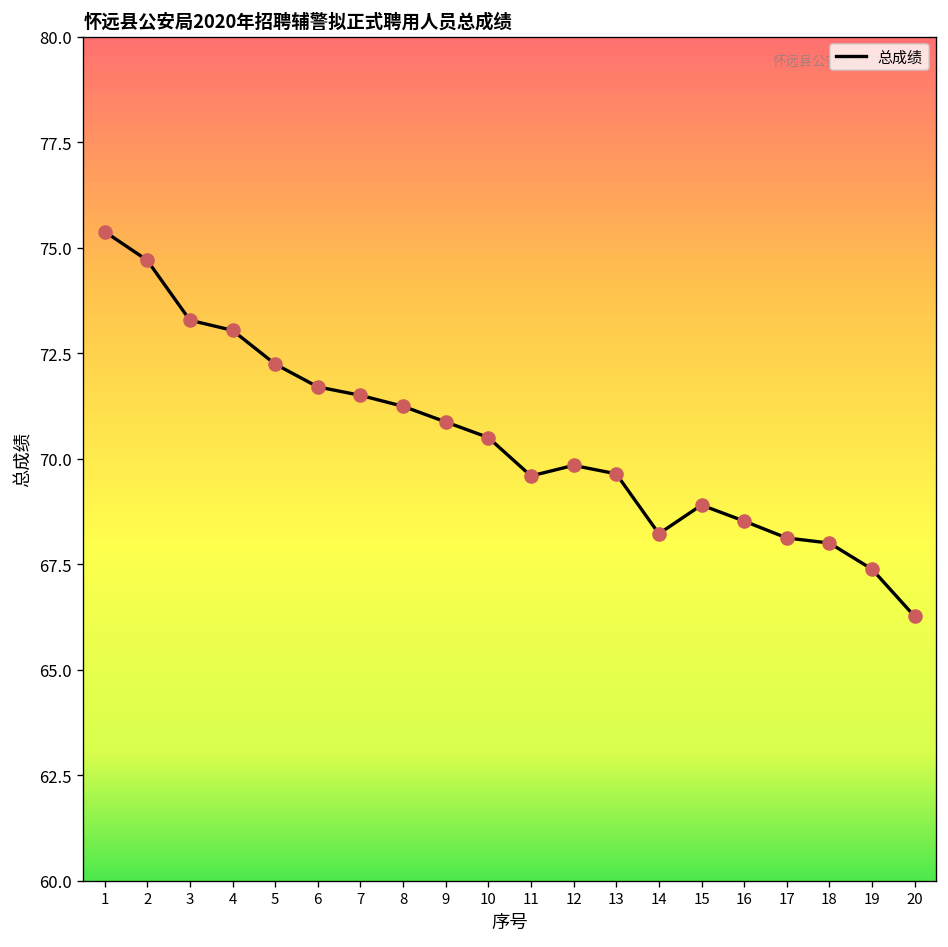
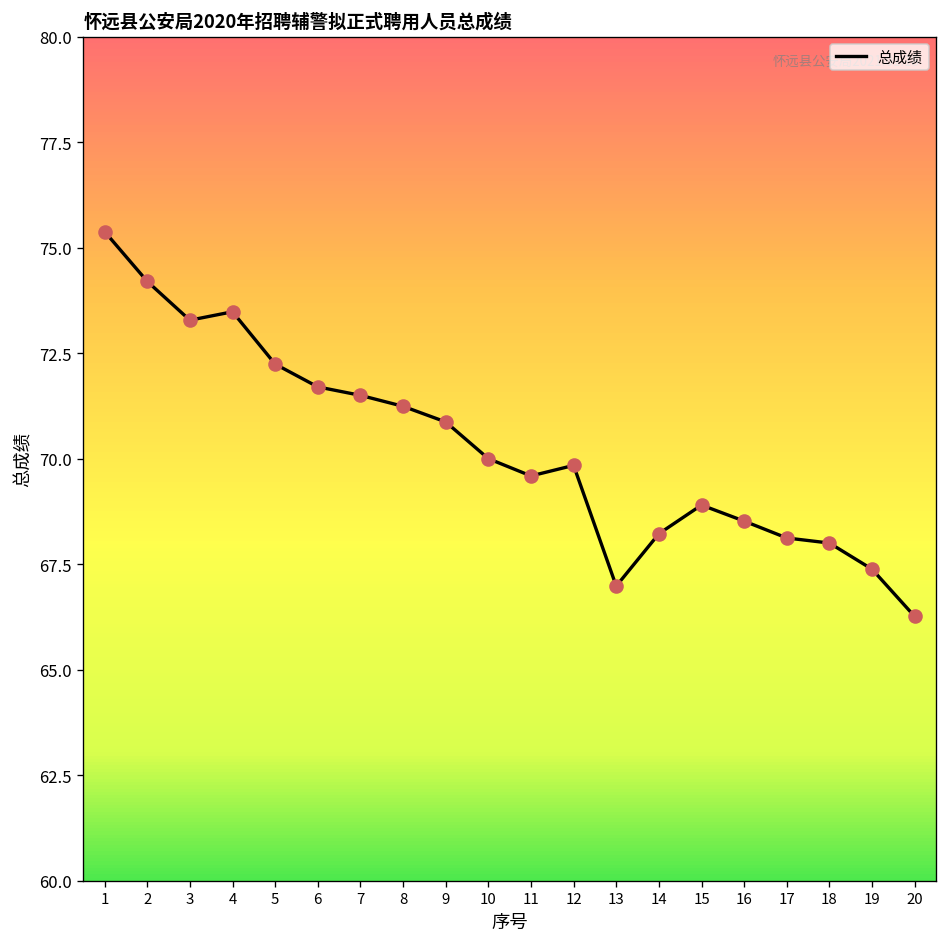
2: 74.7 -> 74.2
4: 73.0 -> 73.5
10: 70.5 -> 70.0
13: 69.6 -> 67.0
